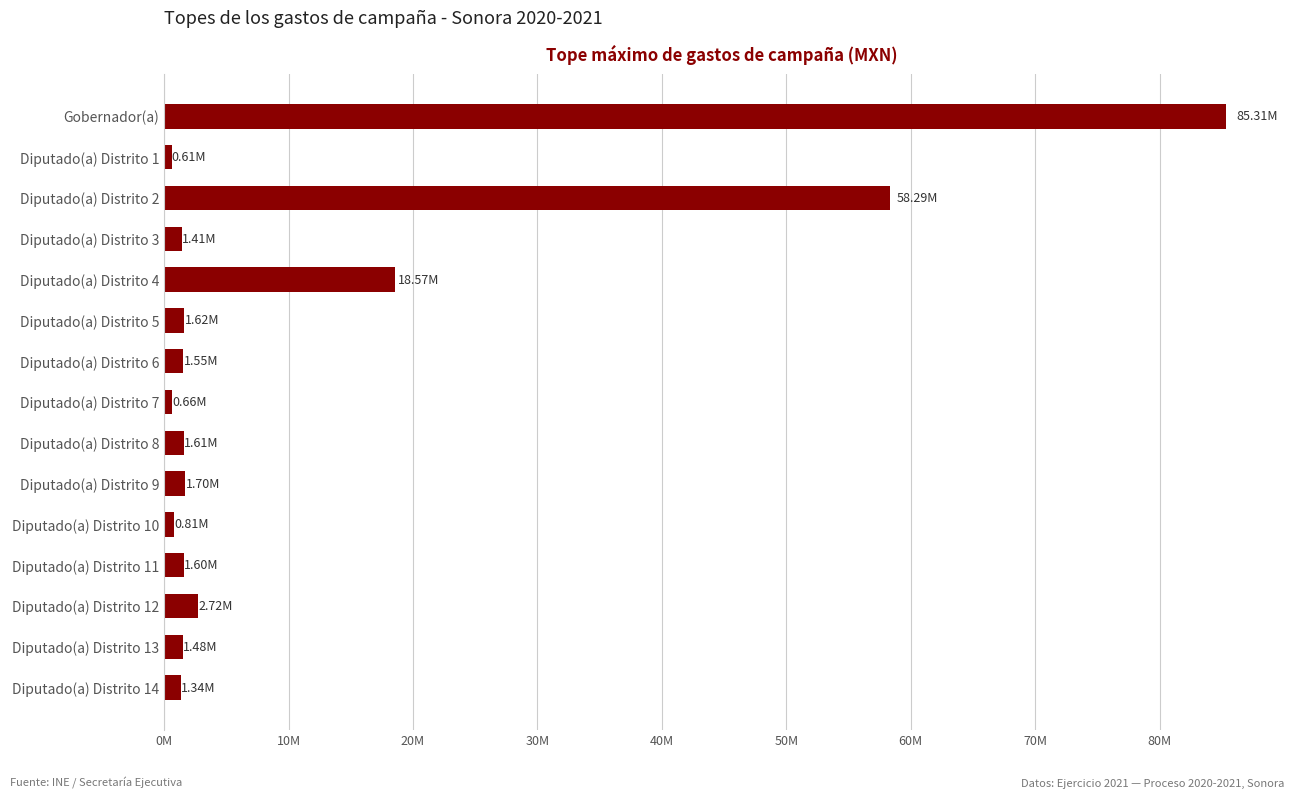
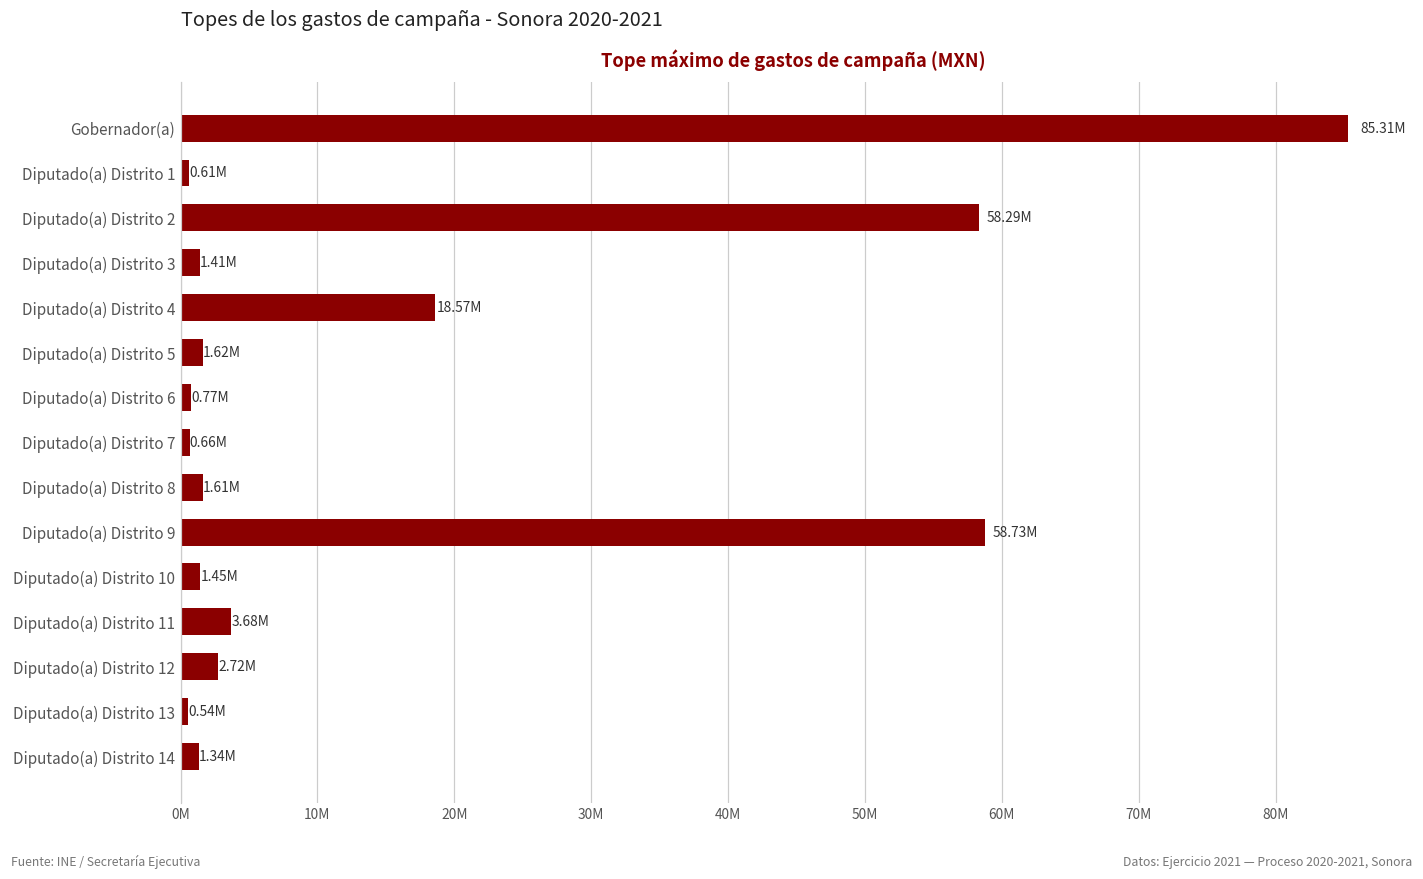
Diputado(a) Distrito 6: 1.55M -> 0.77M
Diputado(a) Distrito 9: 1.70M -> 58.73M
Diputado(a) Distrito 10: 0.81M -> 1.45M
Diputado(a) Distrito 11: 1.60M -> 3.68M
Diputado(a) Distrito 13: 1.48M -> 0.54M
